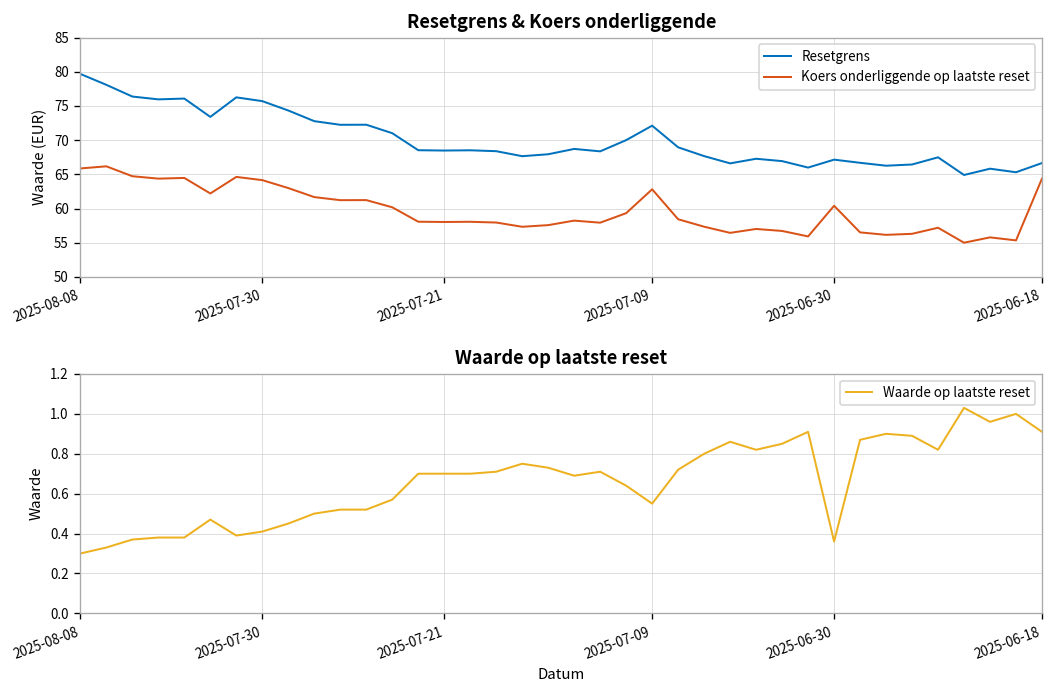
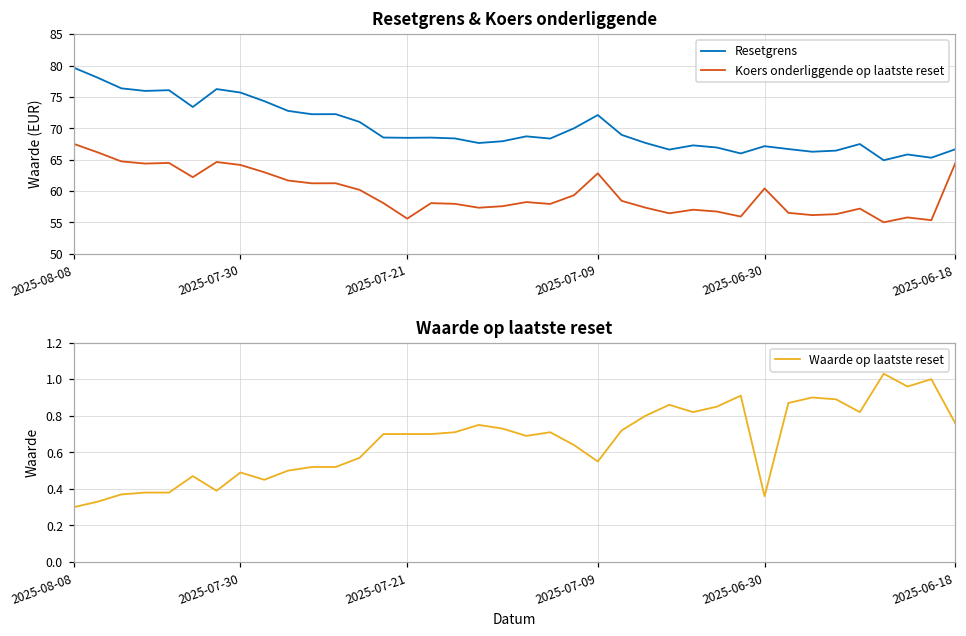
Resetgrens & Koers onderliggende, Koers onderliggende op laatste reset, 2025-08-08: 66 -> 68
Resetgrens & Koers onderliggende, Koers onderliggende op laatste reset, 2025-07-21: 58 -> 56
Waarde op laatste reset, 2025-07-30: 0.41 -> 0.49
Waarde op laatste reset, 2025-06-18: 0.91 -> 0.76
